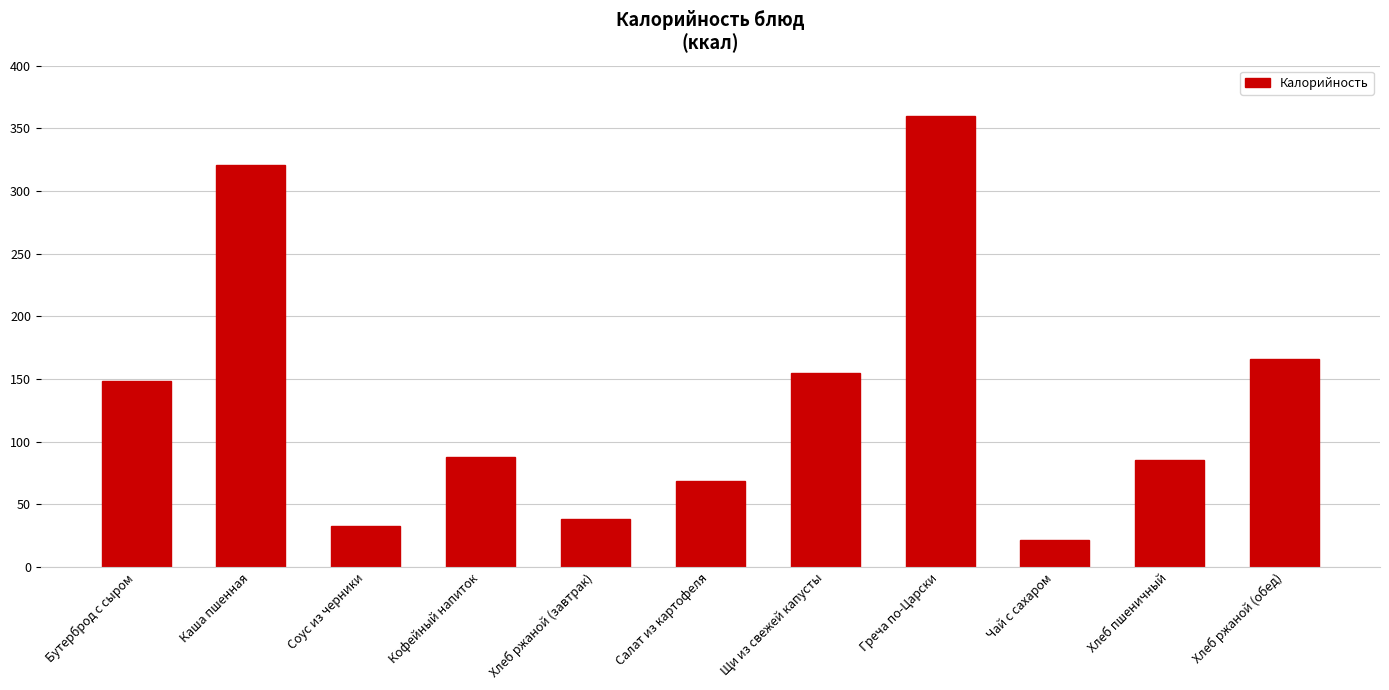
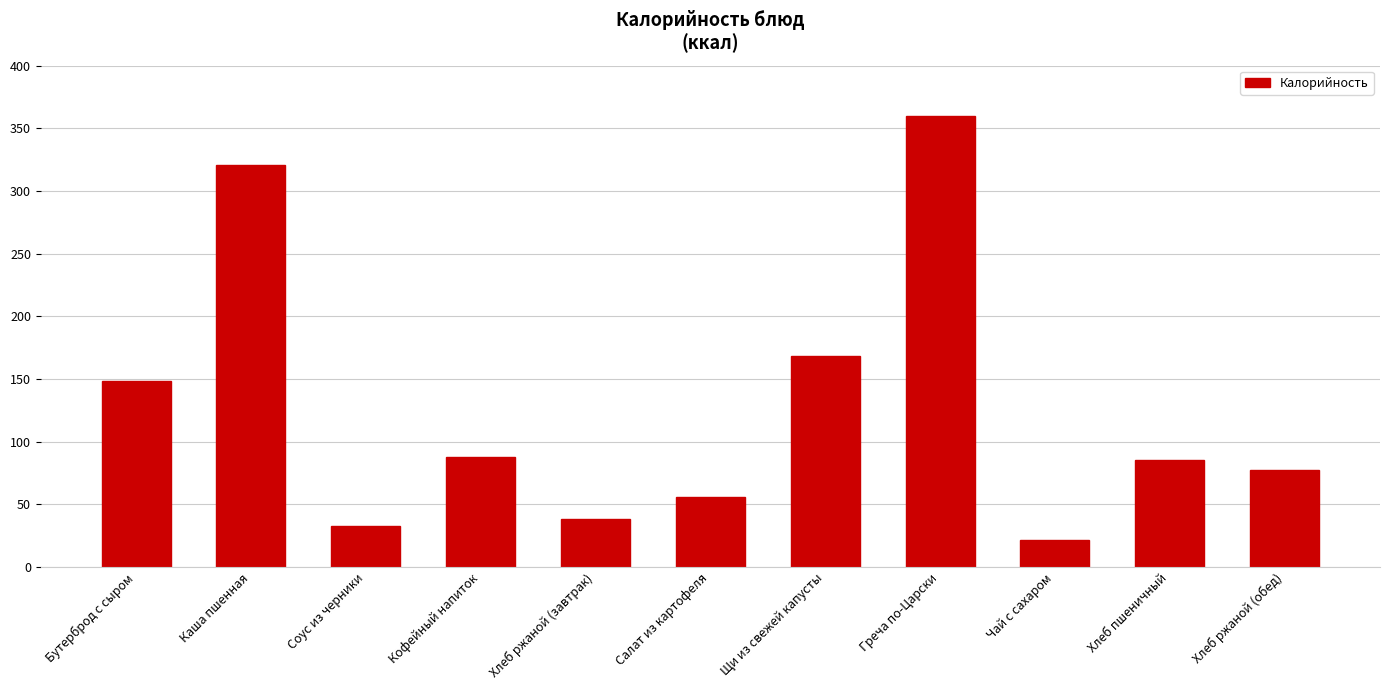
Салат из картофеля: 68 -> 56
Щи из свежей капусты: 155 -> 168
Хлеб ржаной (обед): 166 -> 77
